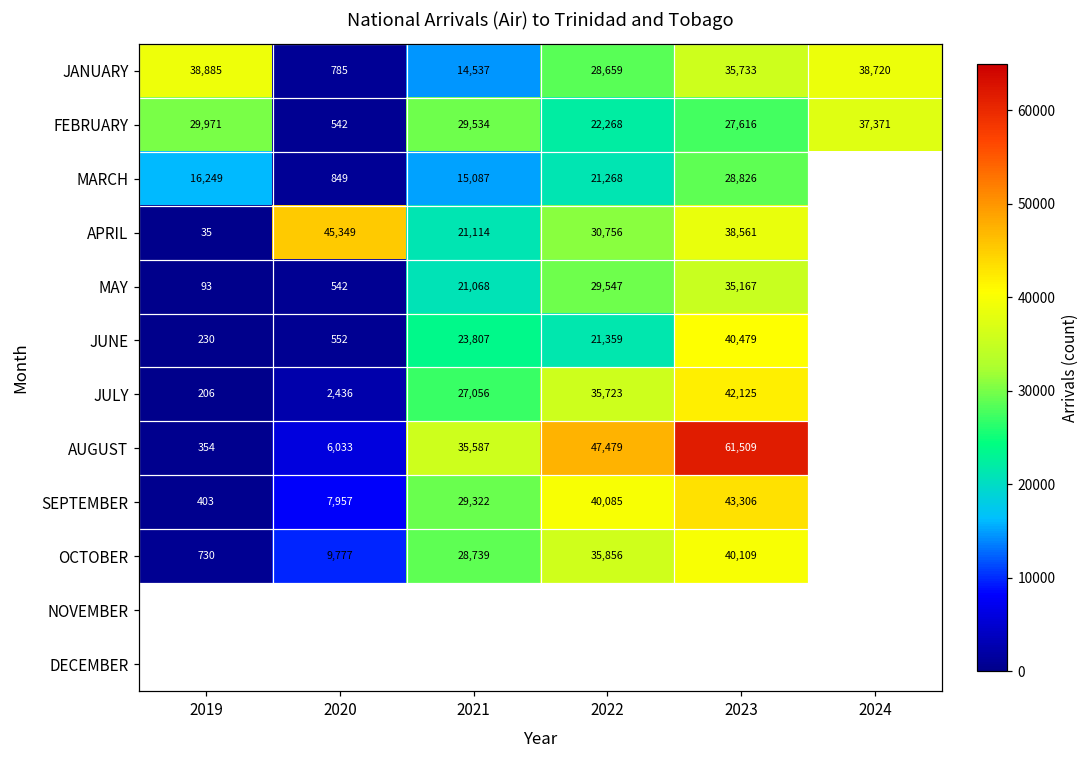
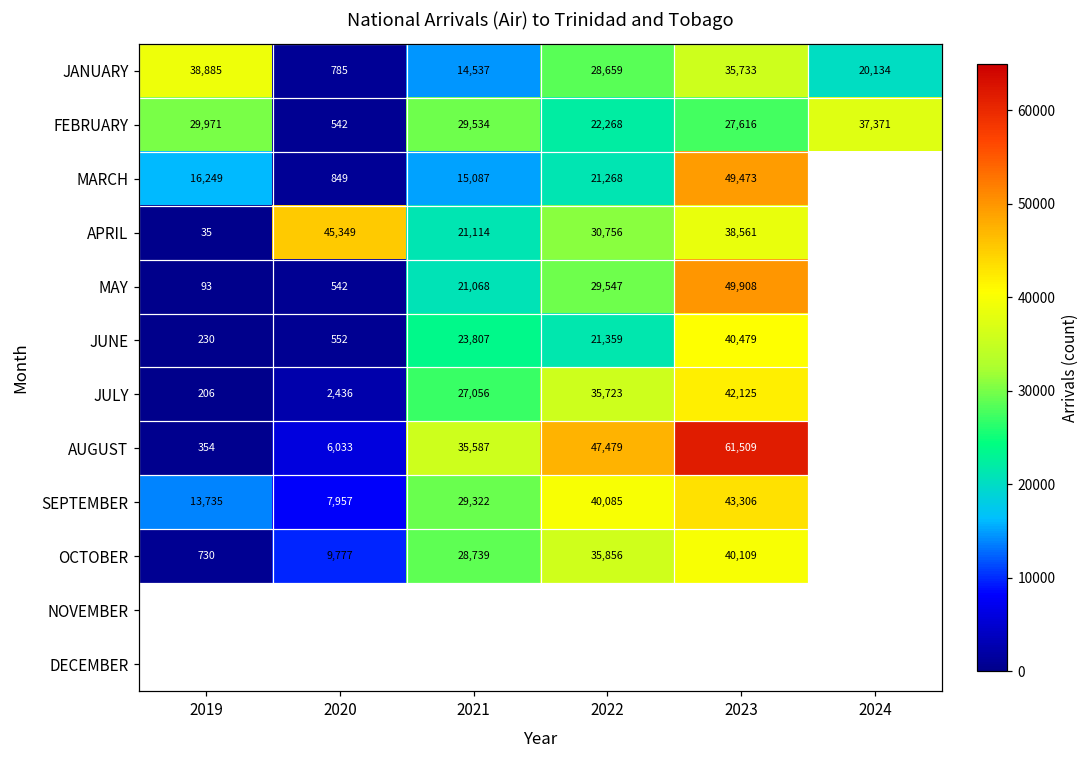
JANUARY, 2024: 38,720 -> 20,134
MARCH, 2023: 28,826 -> 49,473
MAY, 2023: 35,167 -> 49,908
SEPTEMBER, 2019: 403 -> 13,735
